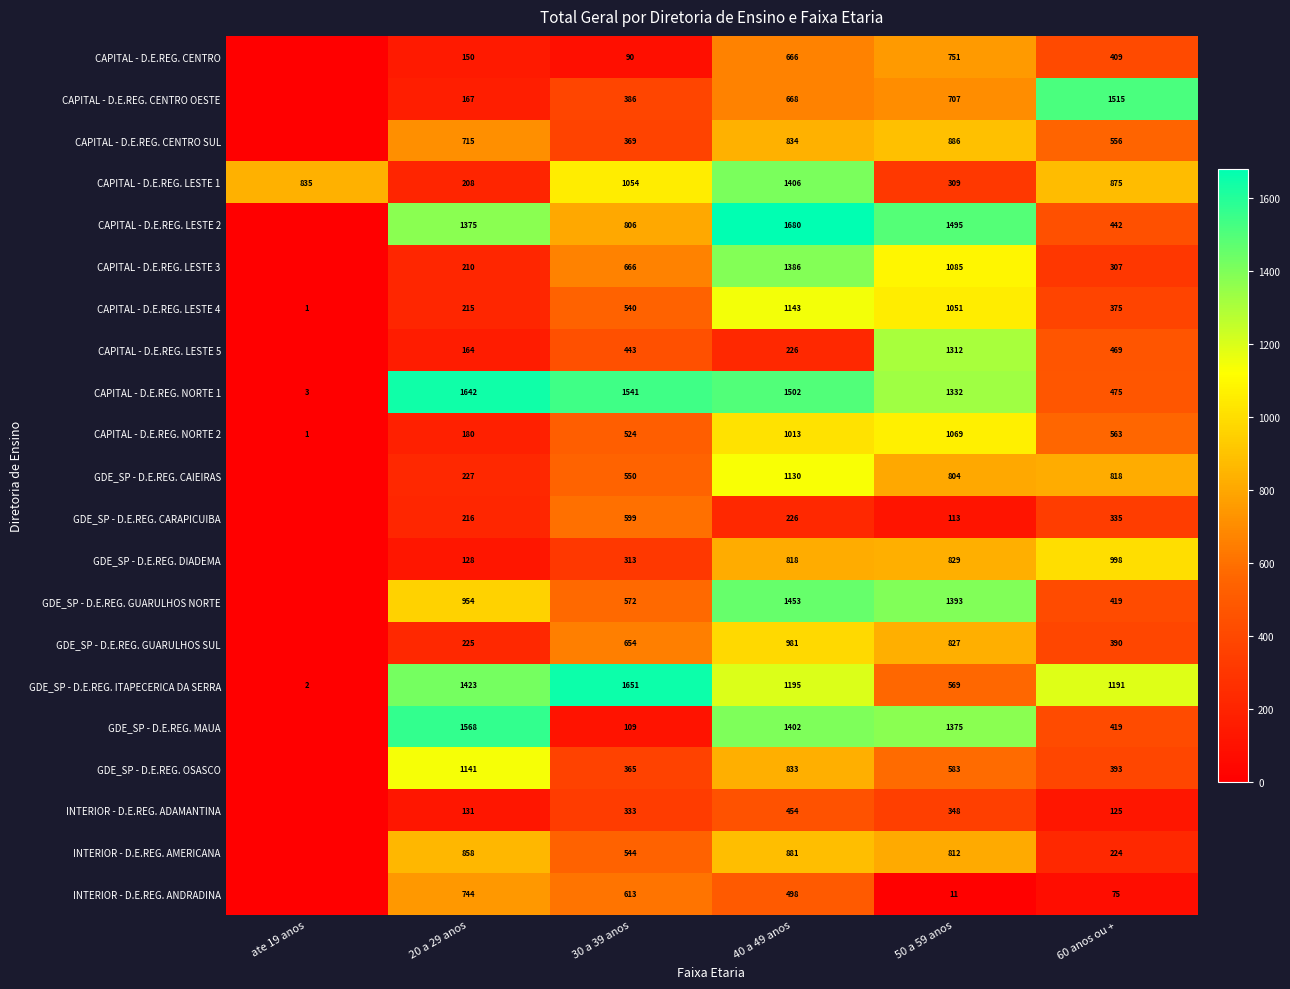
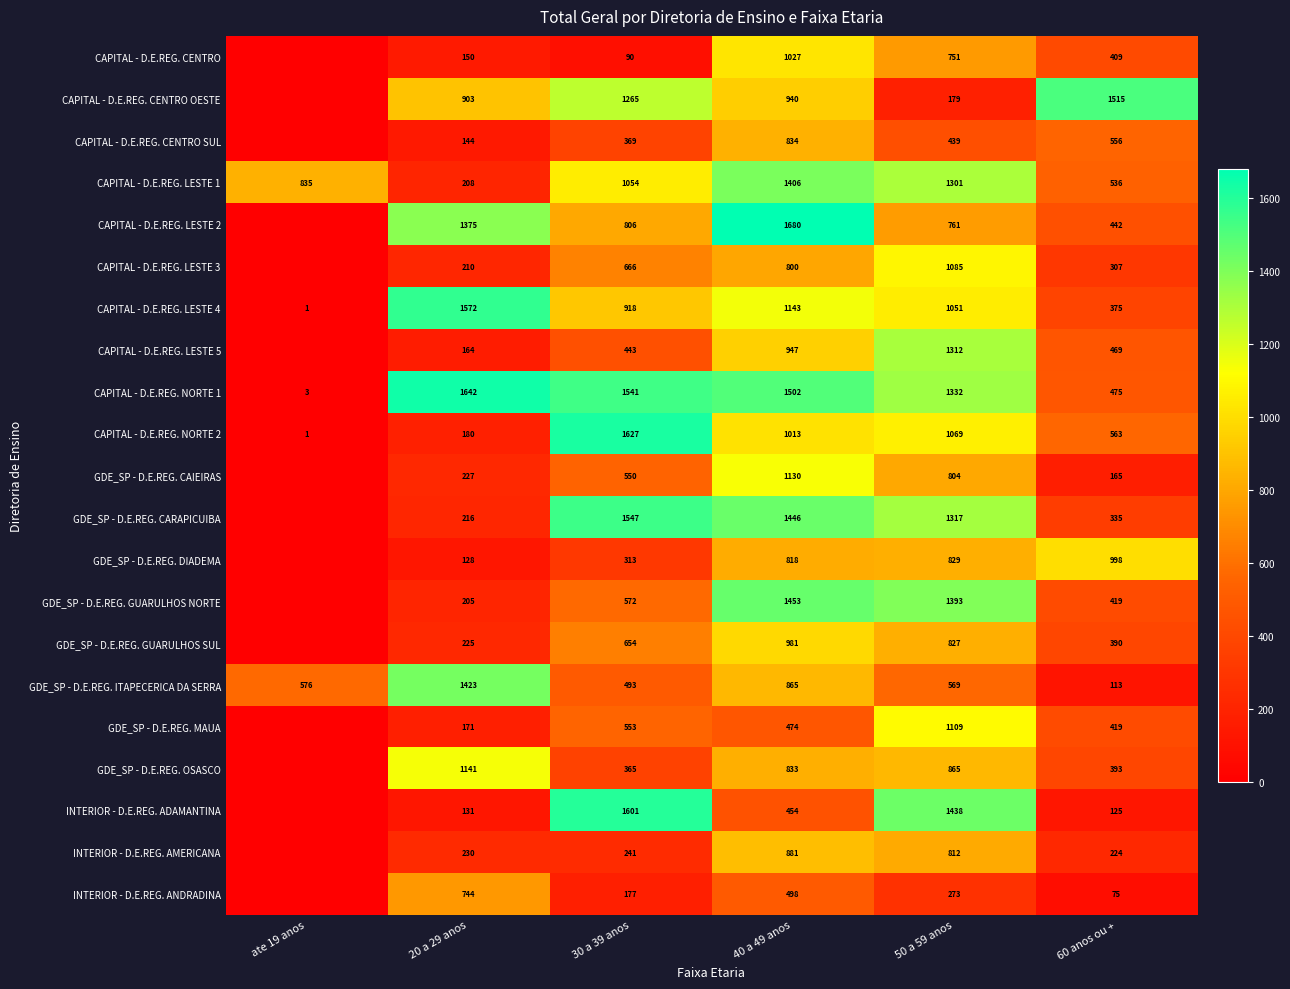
CAPITAL - D.E.REG. CENTRO, 40 a 49 anos: 666 -> 1027
CAPITAL - D.E.REG. CENTRO OESTE, 20 a 29 anos: 167 -> 903
CAPITAL - D.E.REG. CENTRO OESTE, 30 a 39 anos: 386 -> 1265
CAPITAL - D.E.REG. CENTRO OESTE, 40 a 49 anos: 668 -> 940
CAPITAL - D.E.REG. CENTRO OESTE, 50 a 59 anos: 707 -> 179
CAPITAL - D.E.REG. CENTRO SUL, 20 a 29 anos: 715 -> 144
CAPITAL - D.E.REG. CENTRO SUL, 50 a 59 anos: 886 -> 439
CAPITAL - D.E.REG. LESTE 1, 50 a 59 anos: 309 -> 1301
CAPITAL - D.E.REG. LESTE 1, 60 anos ou +: 875 -> 536
CAPITAL - D.E.REG. LESTE 2, 50 a 59 anos: 1495 -> 761
CAPITAL - D.E.REG. LESTE 3, 40 a 49 anos: 1386 -> 800
CAPITAL - D.E.REG. LESTE 4, 20 a 29 anos: 215 -> 1572
CAPITAL - D.E.REG. LESTE 4, 30 a 39 anos: 540 -> 918
CAPITAL - D.E.REG. LESTE 5, 40 a 49 anos: 226 -> 947
CAPITAL - D.E.REG. NORTE 2, 30 a 39 anos: 524 -> 1627
GDE_SP - D.E.REG. CAIEIRAS, 60 anos ou +: 818 -> 165
GDE_SP - D.E.REG. CARAPICUIBA, 30 a 39 anos: 599 -> 1547
GDE_SP - D.E.REG. CARAPICUIBA, 40 a 49 anos: 226 -> 1446
GDE_SP - D.E.REG. CARAPICUIBA, 50 a 59 anos: 113 -> 1317
GDE_SP - D.E.REG. GUARULHOS NORTE, 20 a 29 anos: 954 -> 205
GDE_SP - D.E.REG. ITAPECERICA DA SERRA, ate 19 anos: 2 -> 576
GDE_SP - D.E.REG. ITAPECERICA DA SERRA, 30 a 39 anos: 1651 -> 493
GDE_SP - D.E.REG. ITAPECERICA DA SERRA, 40 a 49 anos: 1195 -> 865
GDE_SP - D.E.REG. ITAPECERICA DA SERRA, 60 anos ou +: 1191 -> 113
GDE_SP - D.E.REG. MAUA, 20 a 29 anos: 1568 -> 171
GDE_SP - D.E.REG. MAUA, 30 a 39 anos: 109 -> 553
GDE_SP - D.E.REG. MAUA, 40 a 49 anos: 1402 -> 474
GDE_SP - D.E.REG. MAUA, 50 a 59 anos: 1375 -> 1109
GDE_SP - D.E.REG. OSASCO, 50 a 59 anos: 583 -> 865
INTERIOR - D.E.REG. ADAMANTINA, 30 a 39 anos: 333 -> 1601
INTERIOR - D.E.REG. ADAMANTINA, 50 a 59 anos: 348 -> 1438
INTERIOR - D.E.REG. AMERICANA, 20 a 29 anos: 858 -> 230
INTERIOR - D.E.REG. AMERICANA, 30 a 39 anos: 544 -> 241
INTERIOR - D.E.REG. ANDRADINA, 30 a 39 anos: 613 -> 177
INTERIOR - D.E.REG. ANDRADINA, 50 a 59 anos: 11 -> 273
